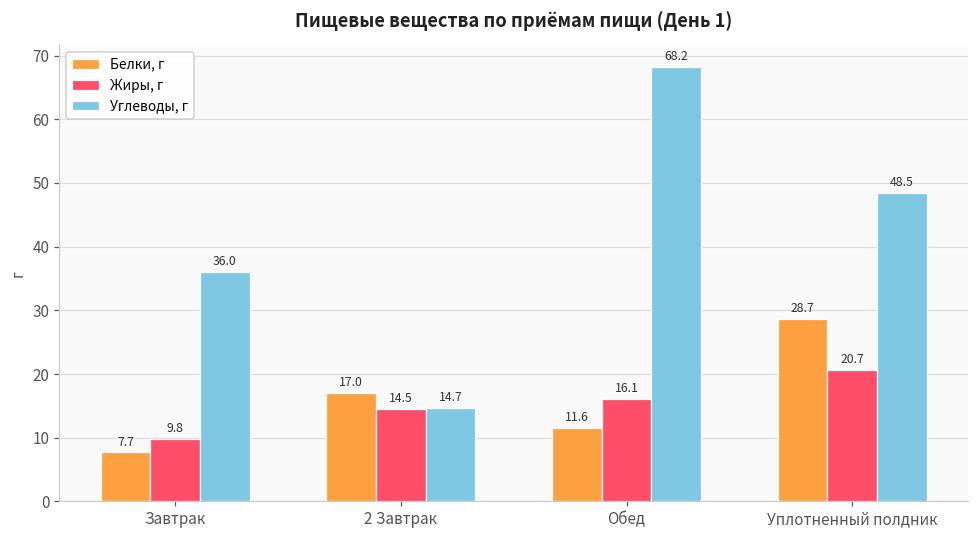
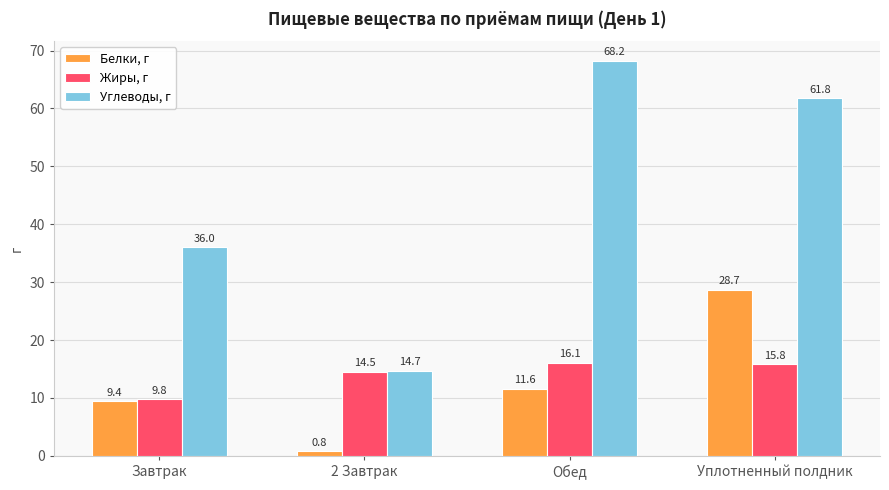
Белки, г, Завтрак: 7.7 -> 9.4
Белки, г, 2 Завтрак: 17.0 -> 0.8
Жиры, г, Уплотненный полдник: 20.7 -> 15.8
Углеводы, г, Уплотненный полдник: 48.5 -> 61.8
